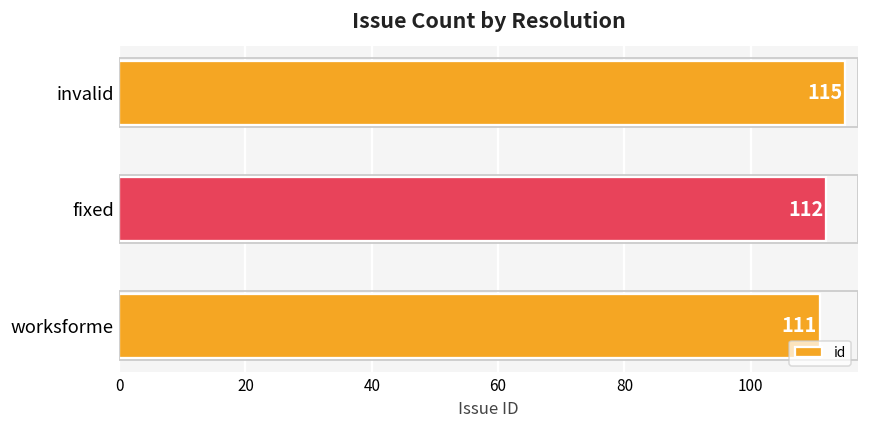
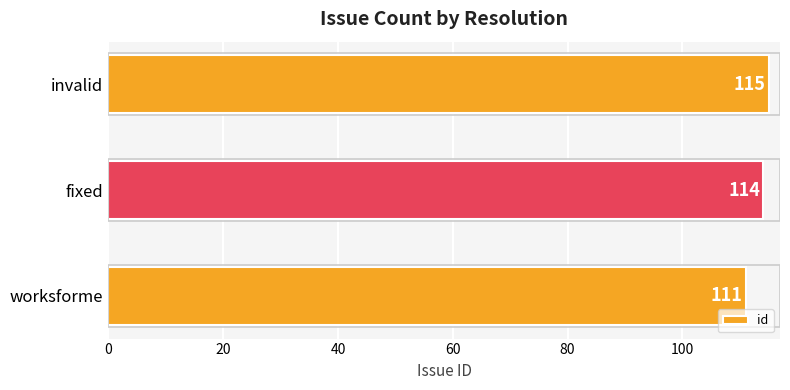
fixed: 112 -> 114
